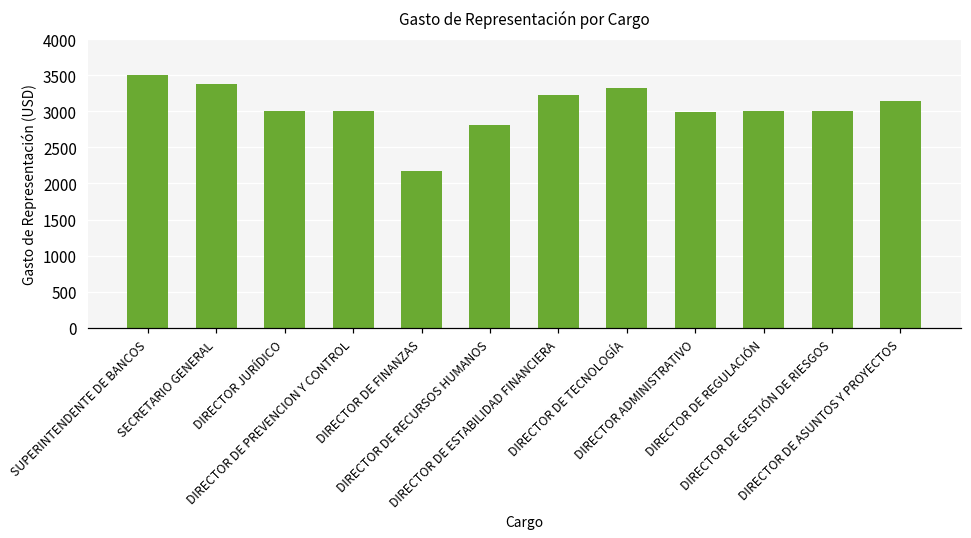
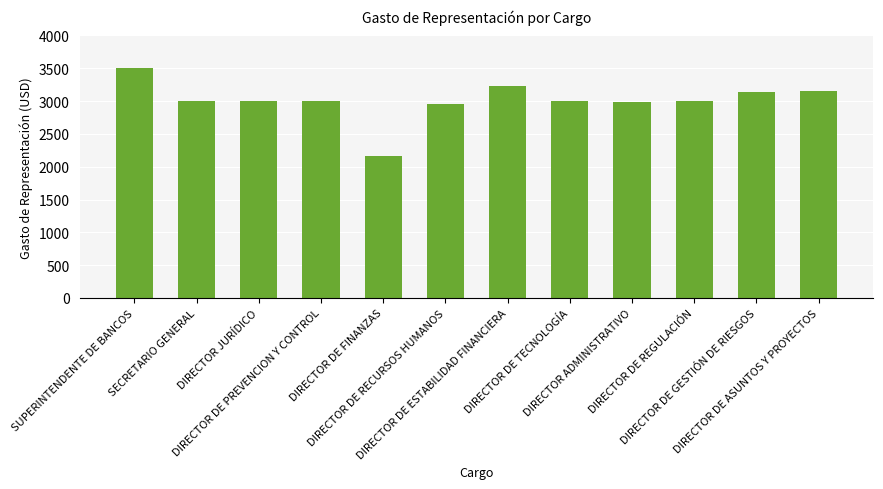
SECRETARIO GENERAL: 3400 -> 3000
DIRECTOR DE RECURSOS HUMANOS: 2800 -> 3000
DIRECTOR DE TECNOLOGÍA: 3300 -> 3000
DIRECTOR DE GESTIÓN DE RIESGOS: 3000 -> 3100
